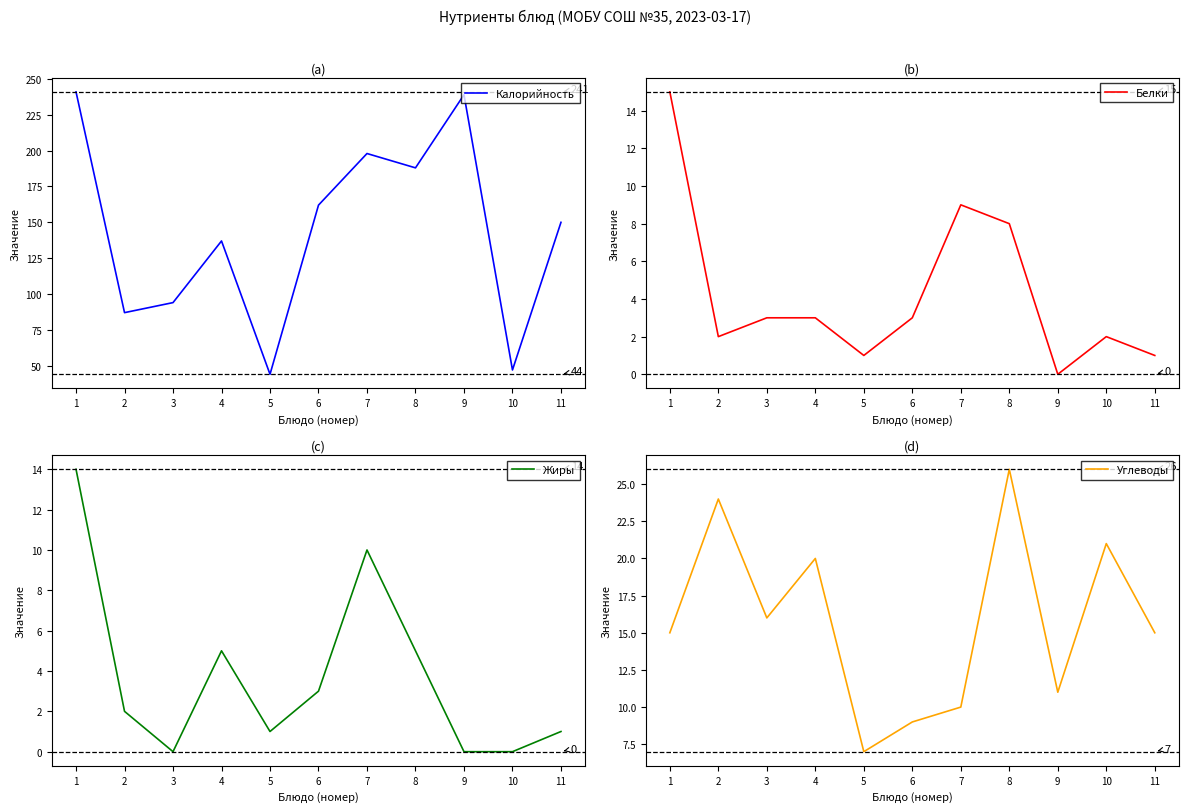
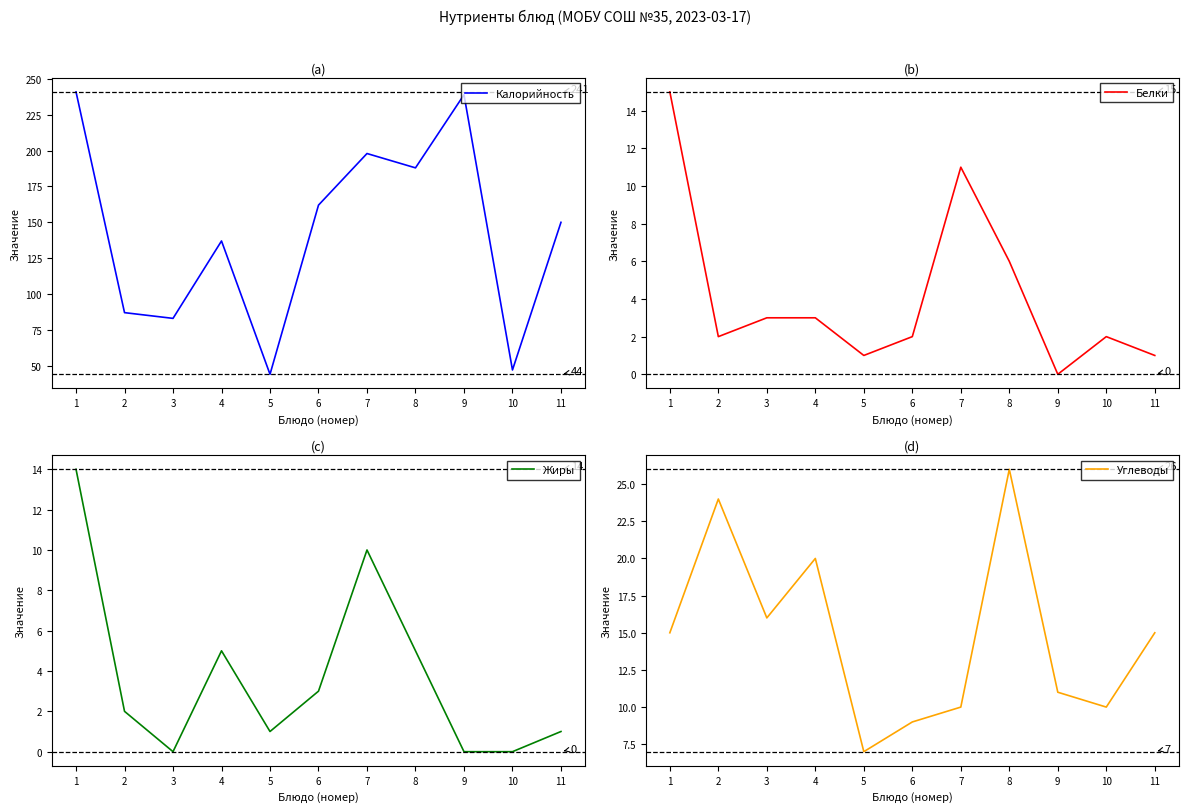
(a), 3: 94 -> 83
(b), 6: 3 -> 2
(b), 7: 9 -> 11
(b), 8: 8 -> 6
(d), 10: 21 -> 10
